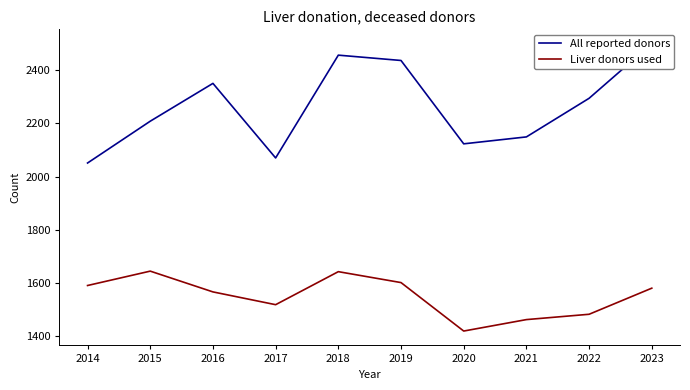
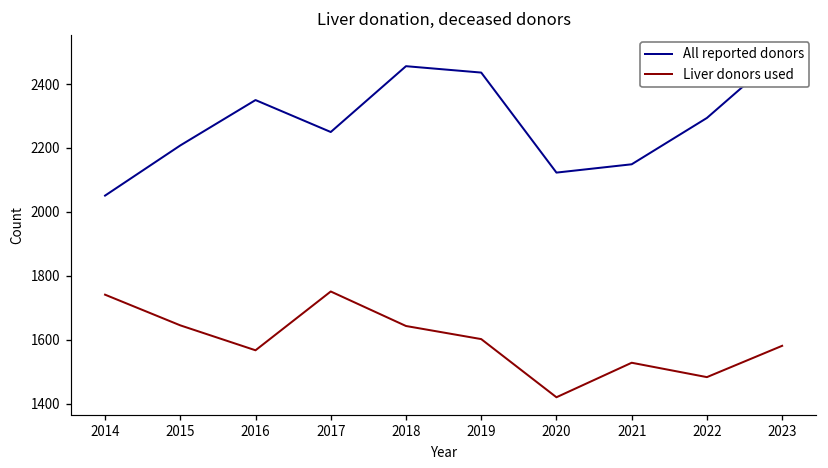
Liver donors used, 2014: 1590 -> 1740
All reported donors, 2017: 2070 -> 2250
Liver donors used, 2017: 1520 -> 1750
Liver donors used, 2021: 1460 -> 1530
